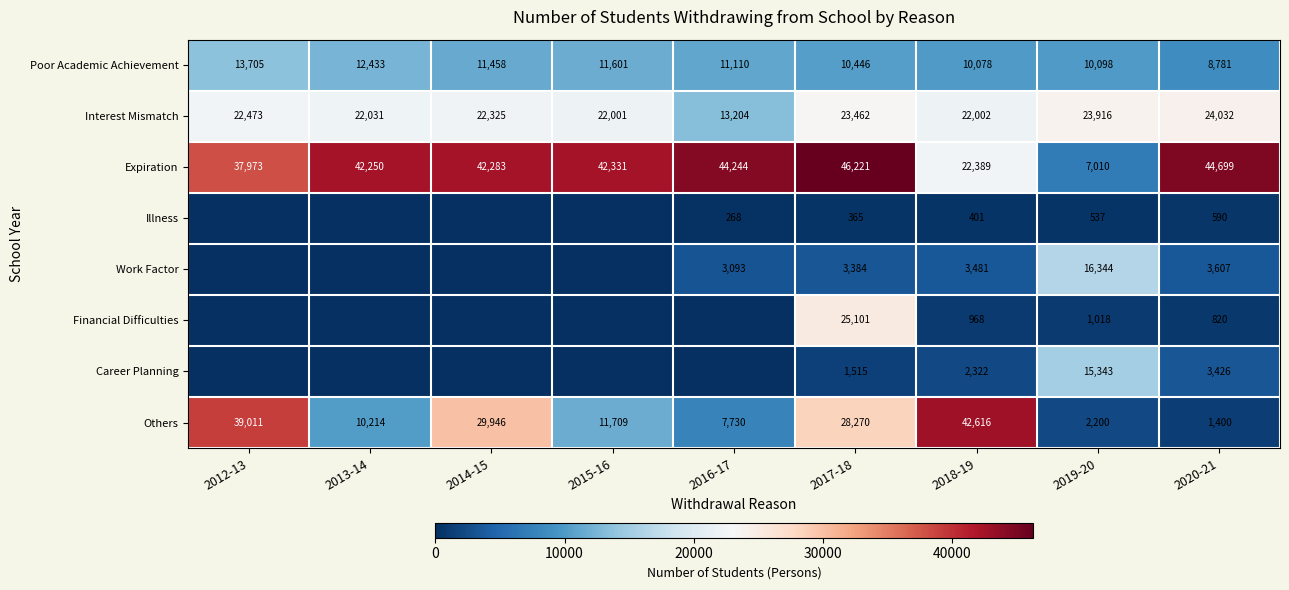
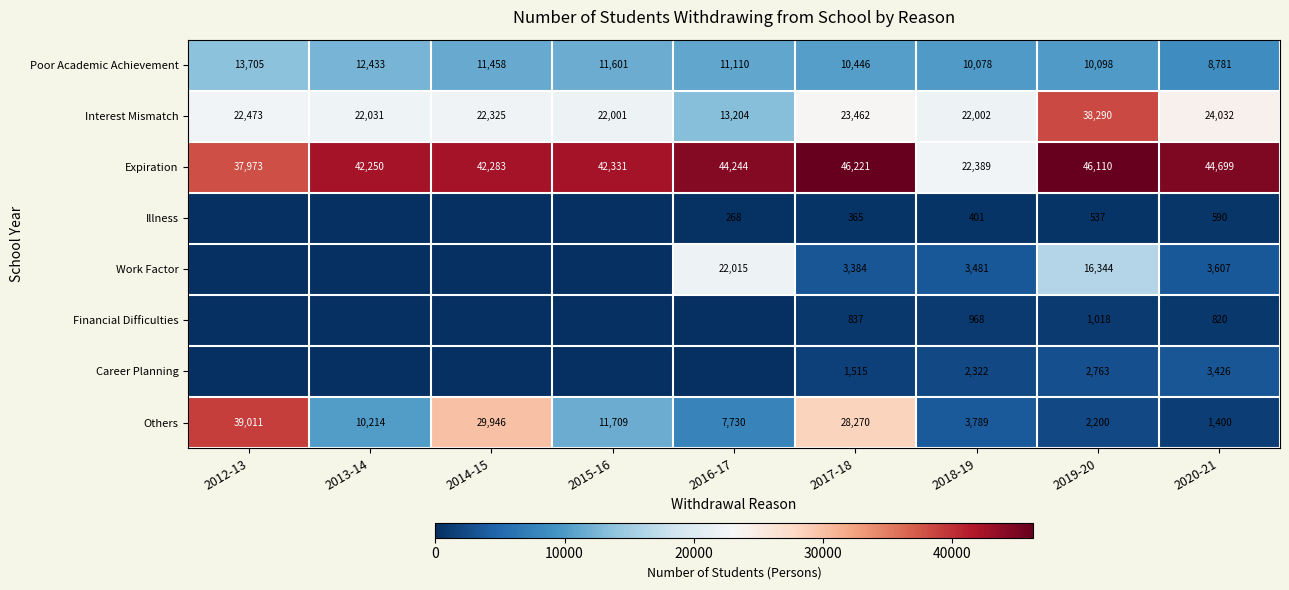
Interest Mismatch, 2019-20: 23,916 -> 38,290
Expiration, 2019-20: 7,010 -> 46,110
Work Factor, 2016-17: 3,093 -> 22,015
Financial Difficulties, 2017-18: 25,101 -> 837
Career Planning, 2019-20: 15,343 -> 2,763
Others, 2018-19: 42,616 -> 3,789
